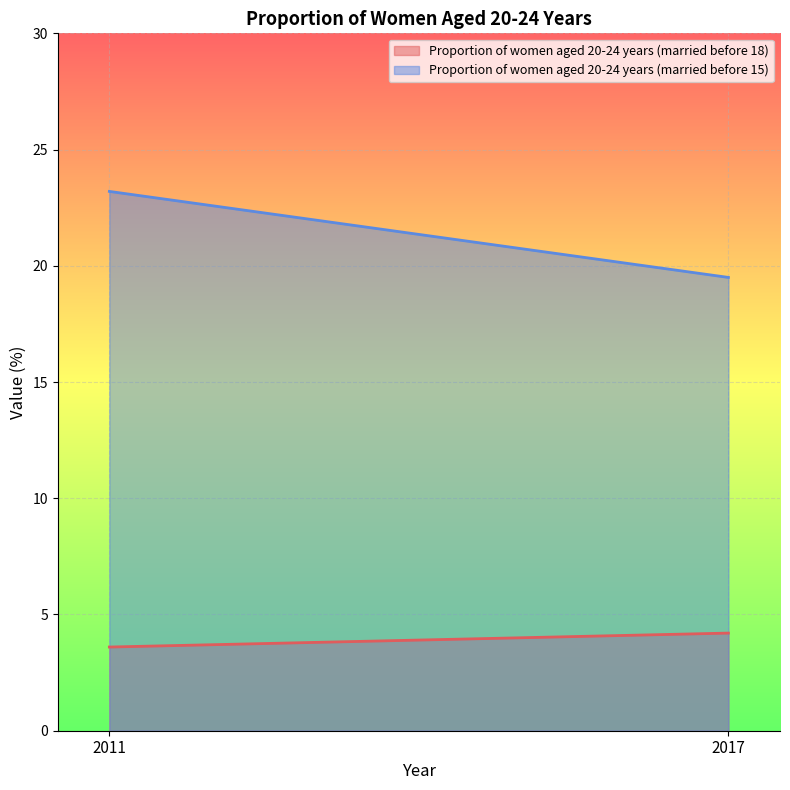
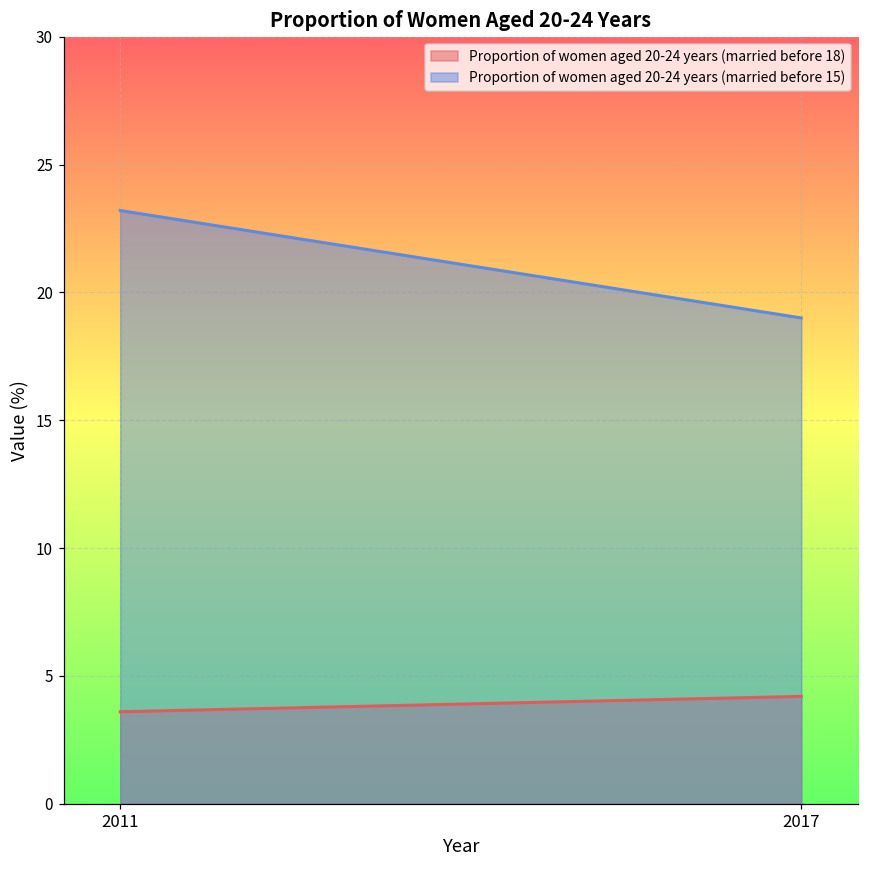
Proportion of women aged 20-24 years (married before 15), 2017: 19.5 -> 19.0
